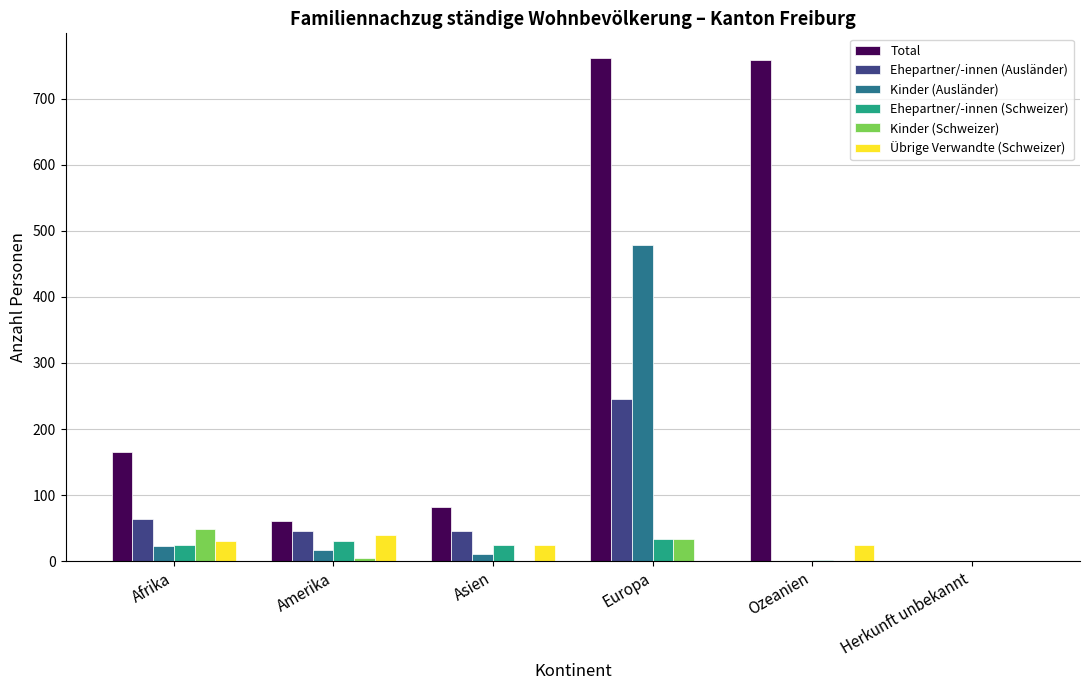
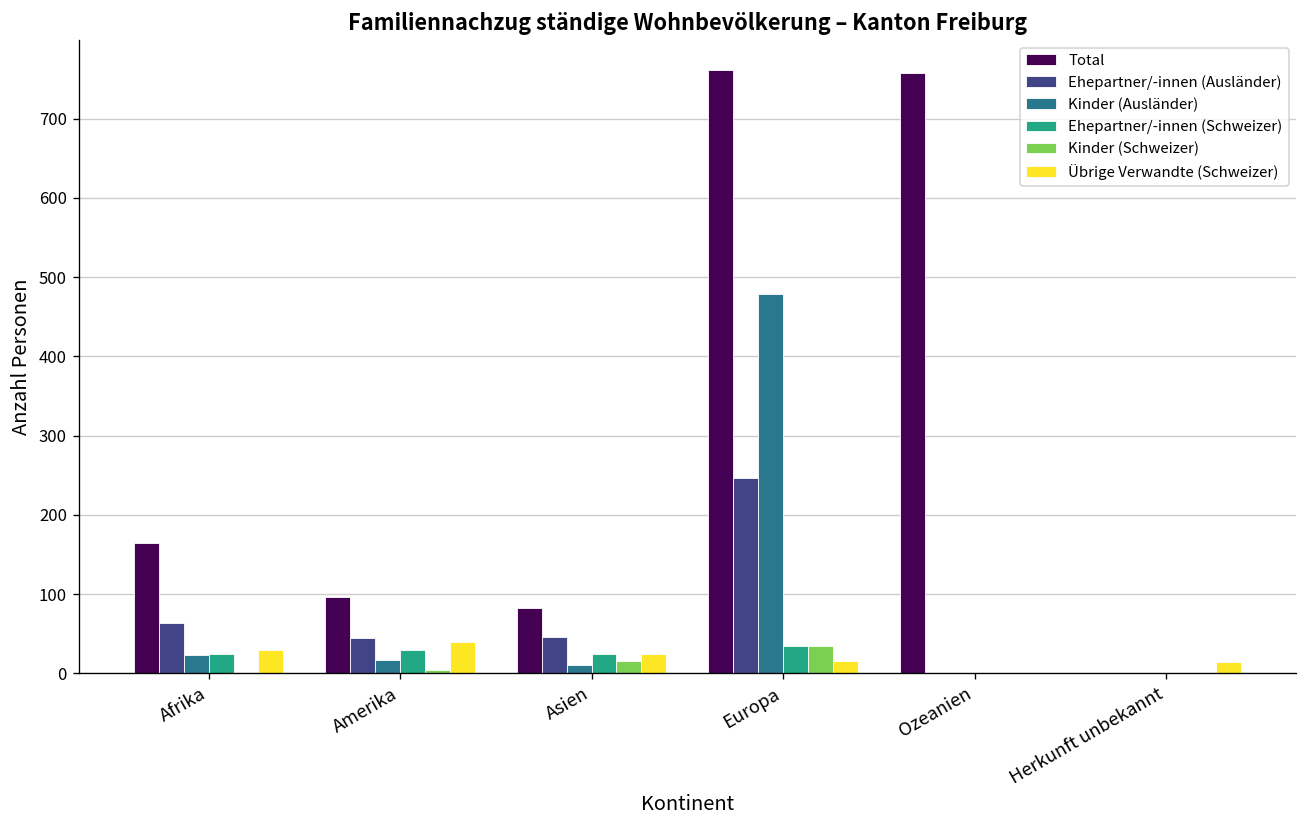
Kinder (Schweizer), Afrika: 50 -> 0
Total, Amerika: 60 -> 100
Kinder (Schweizer), Asien: 0 -> 20
Übrige Verwandte (Schweizer), Europa: 0 -> 20
Übrige Verwandte (Schweizer), Ozeanien: 20 -> 0
Übrige Verwandte (Schweizer), Herkunft unbekannt: 0 -> 10
